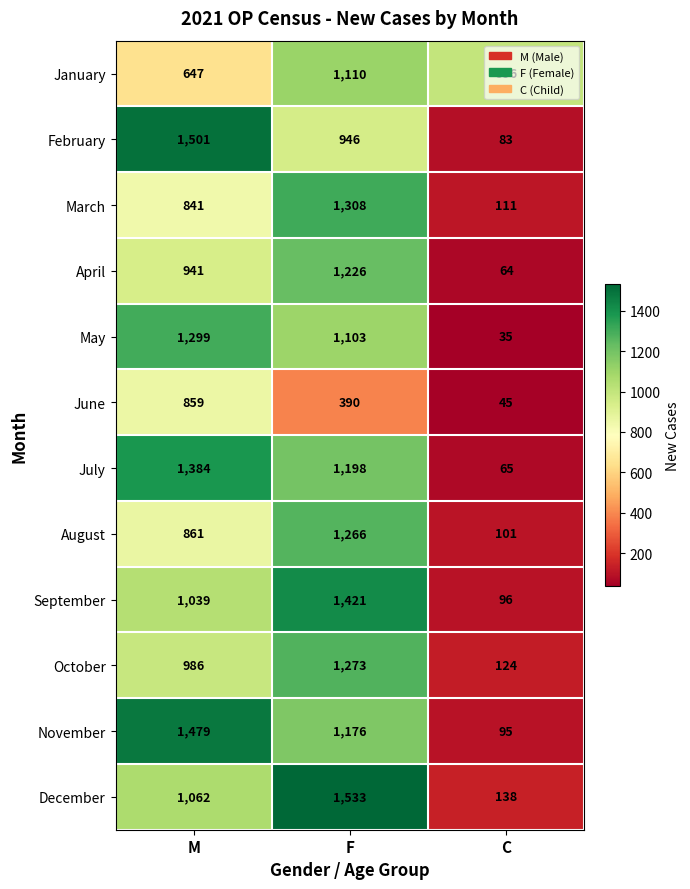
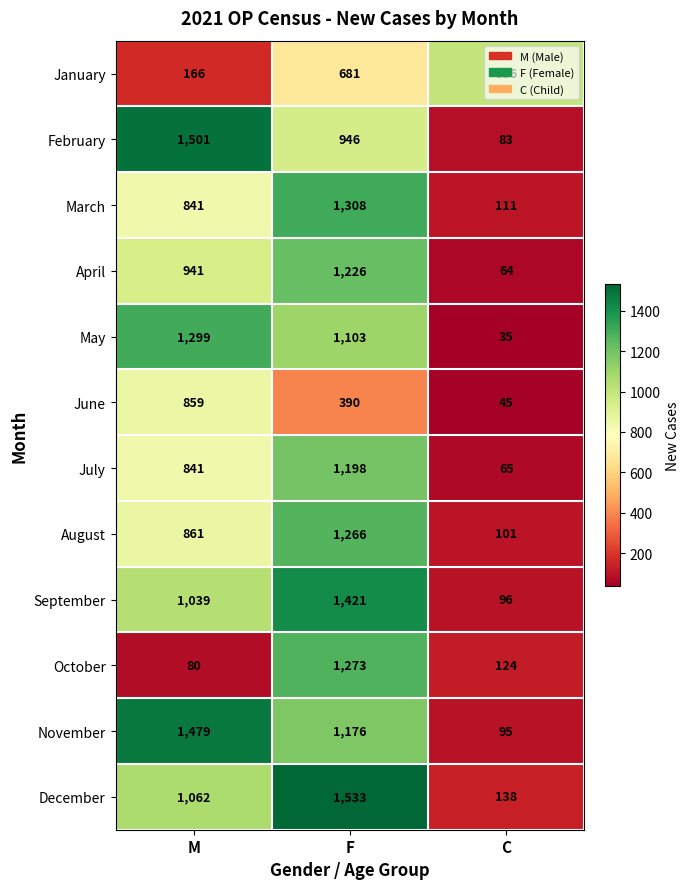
January, M: 647 -> 166
January, F: 1,110 -> 681
July, M: 1,384 -> 841
October, M: 986 -> 80
